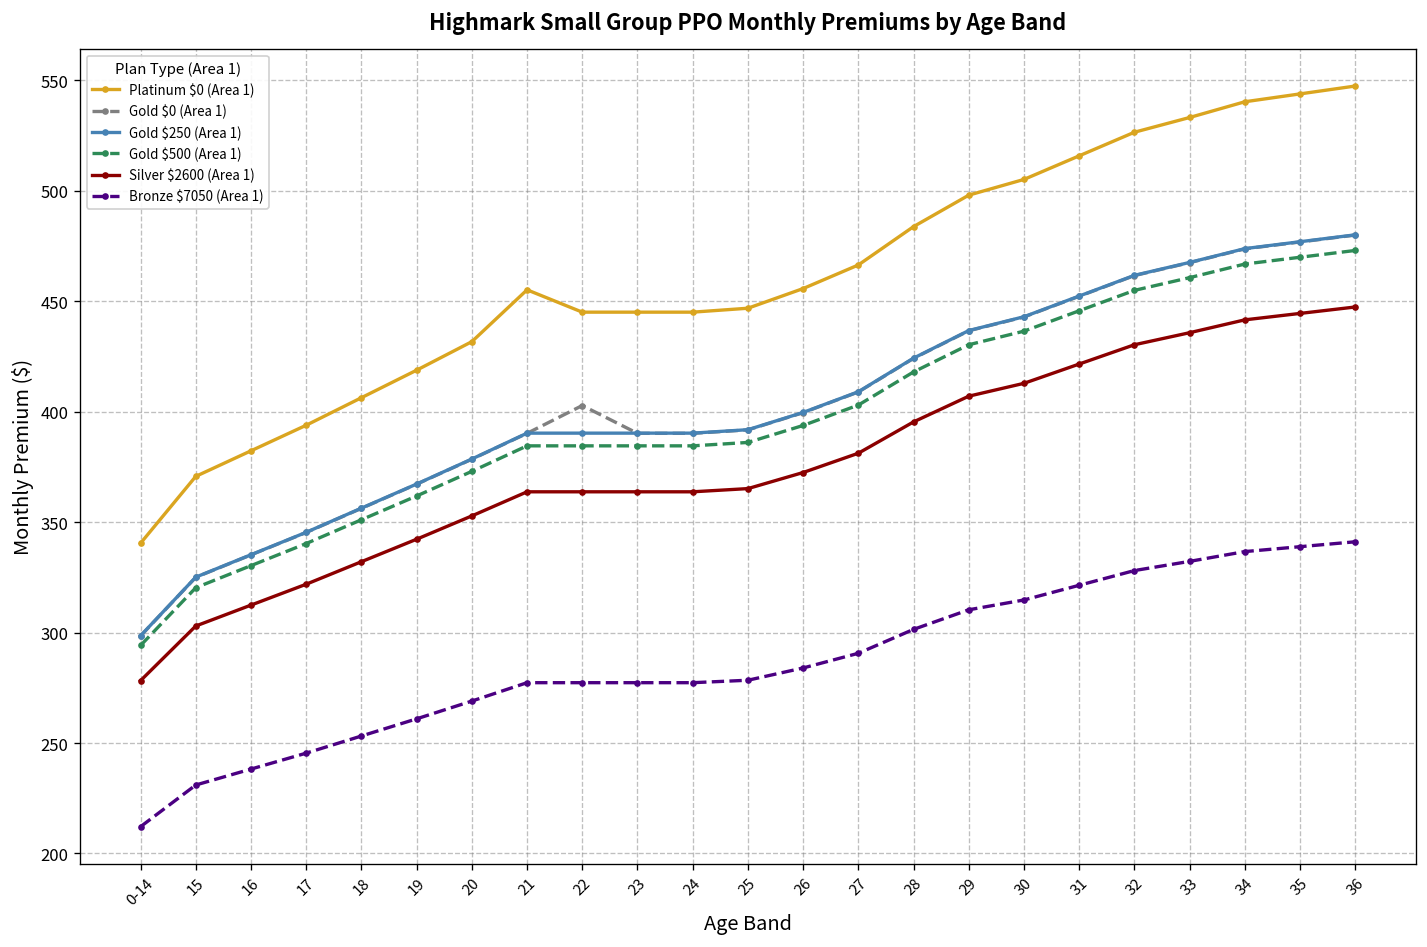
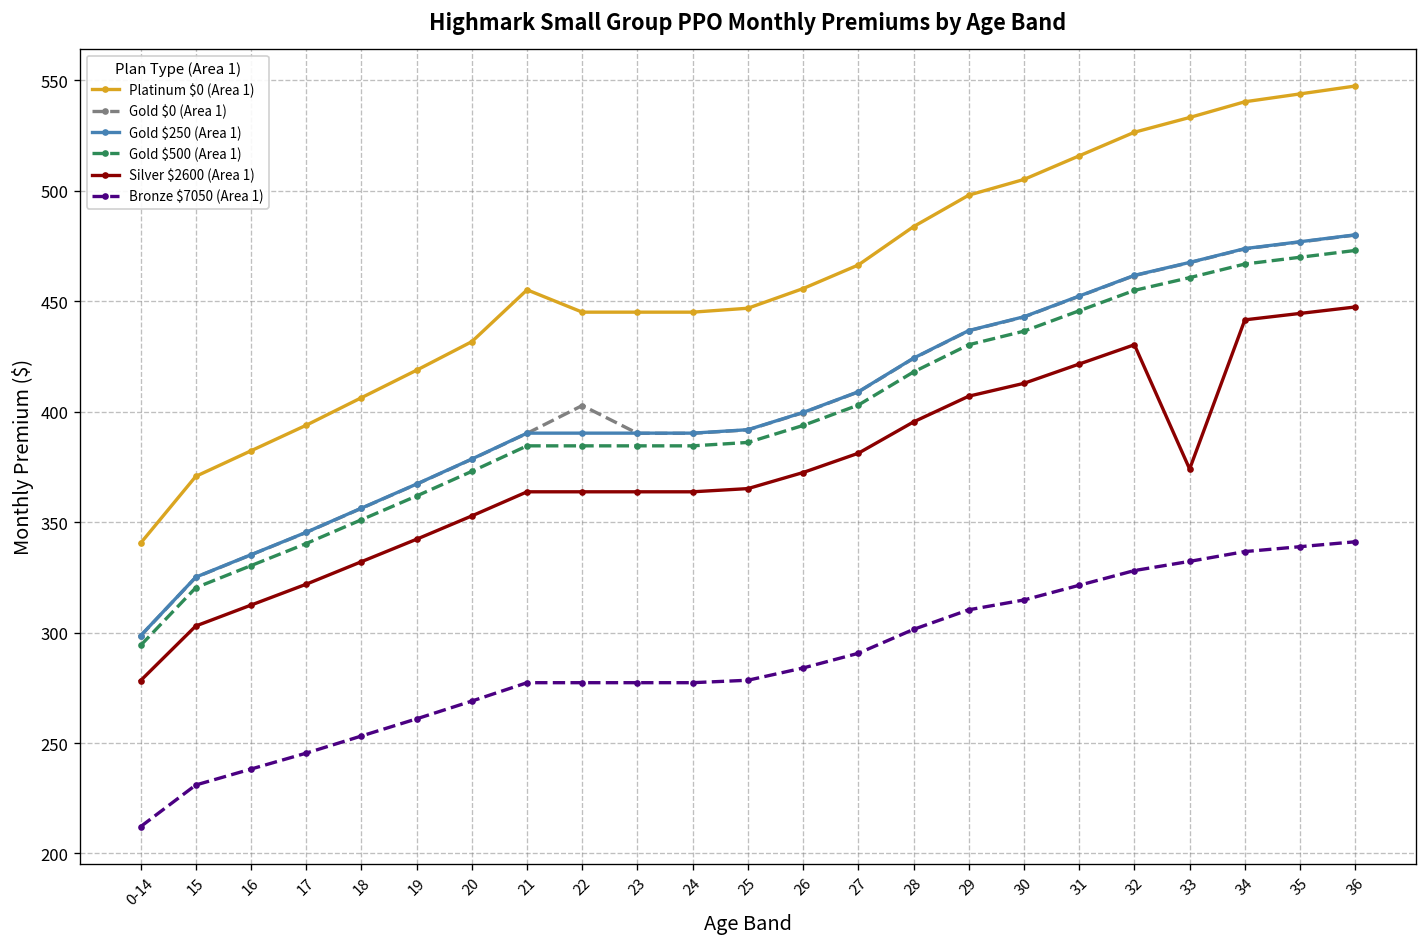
Silver $2600 (Area 1), 33: 436 -> 374
